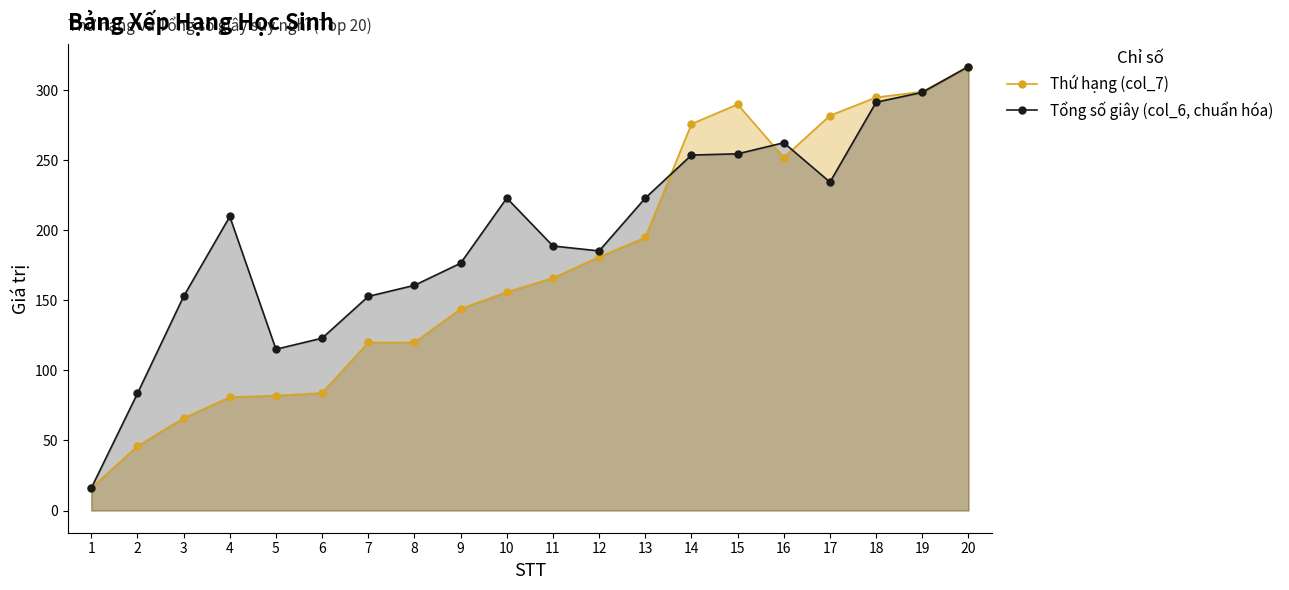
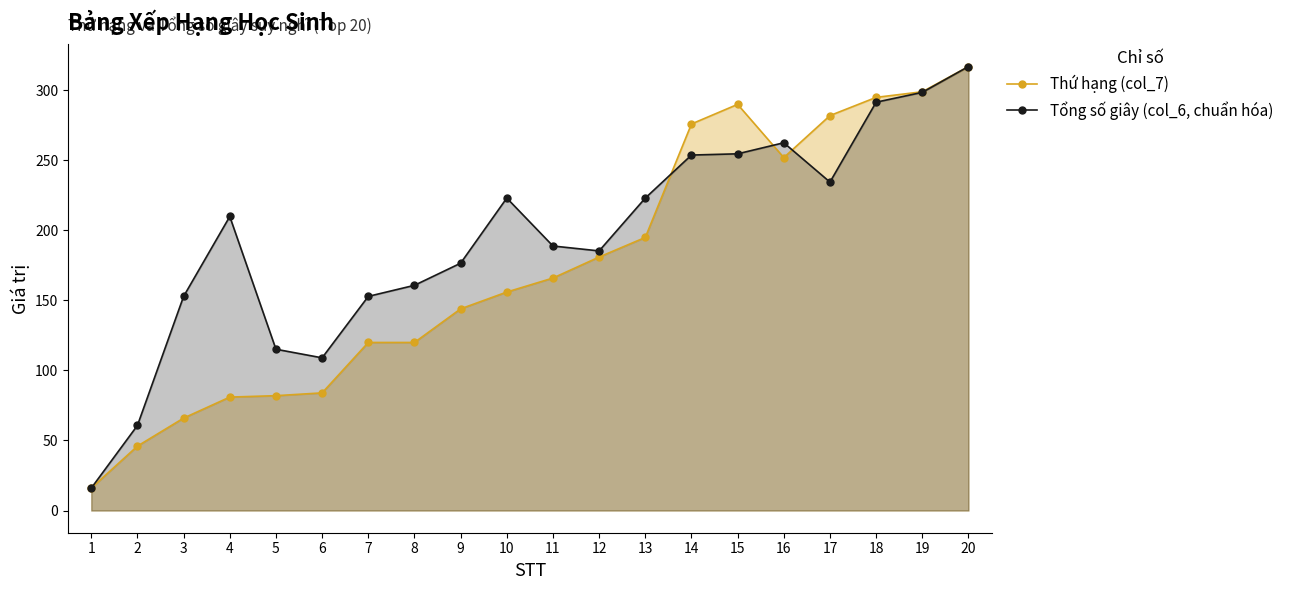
Tổng số giây (col_6, chuẩn hóa), 2: 84 -> 61
Tổng số giây (col_6, chuẩn hóa), 6: 123 -> 109
